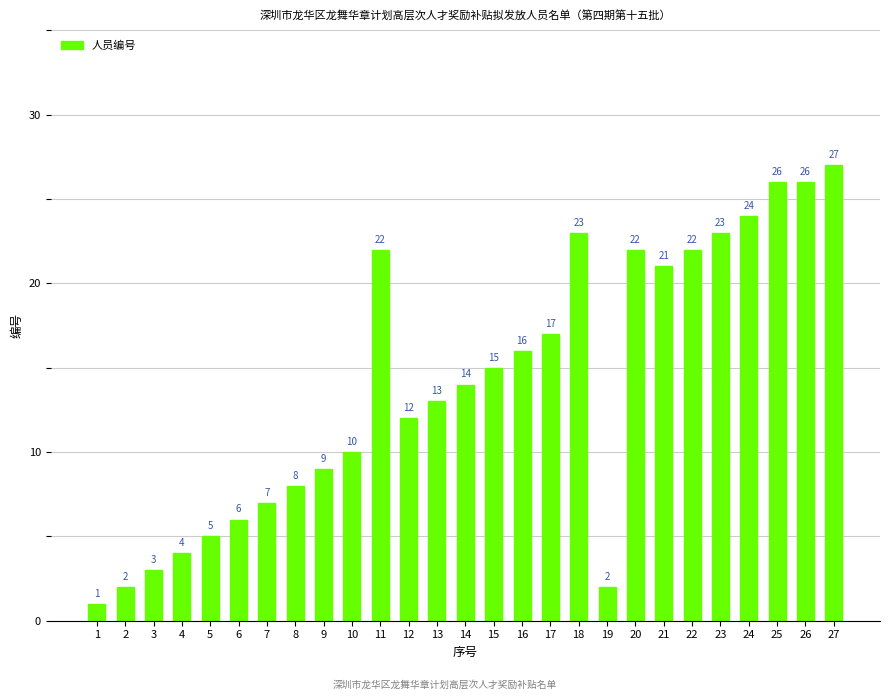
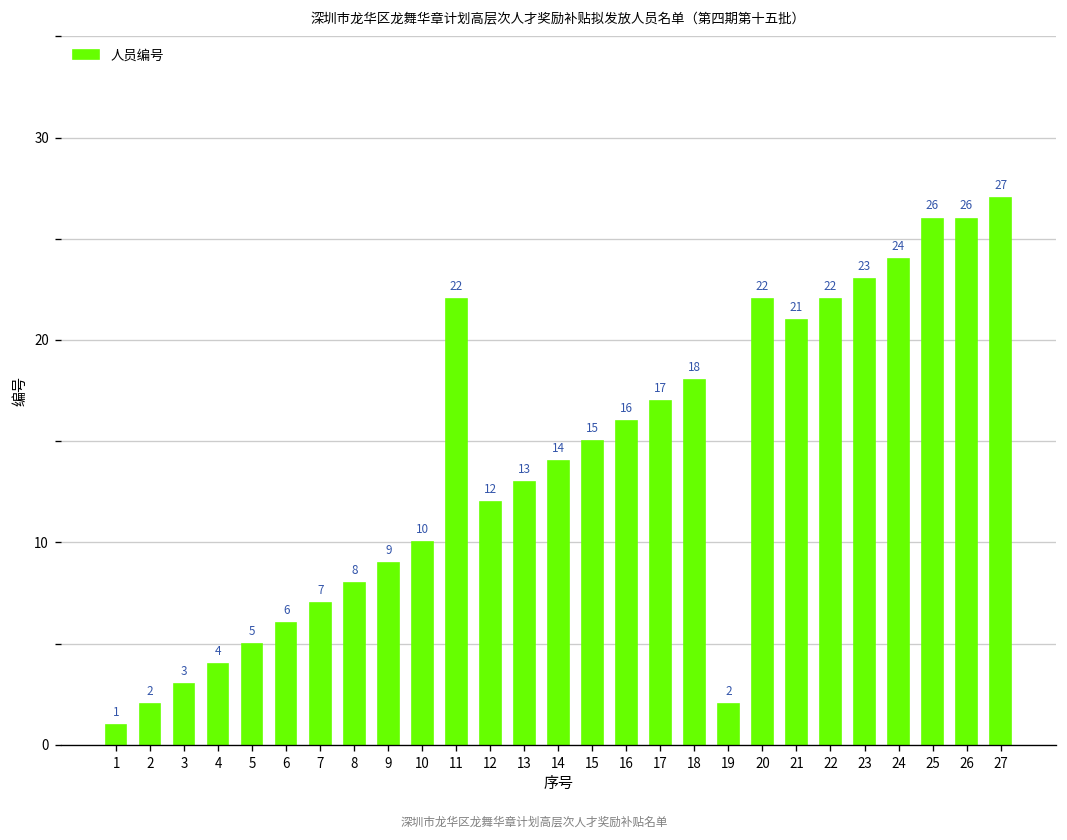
18: 23 -> 18
